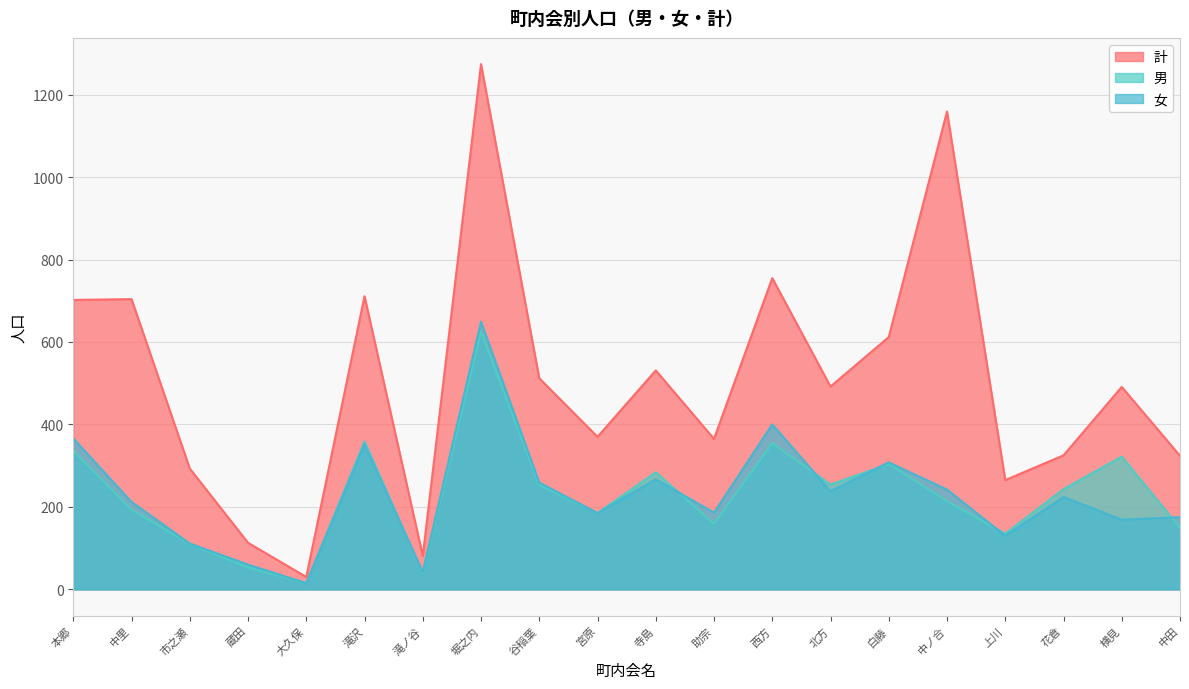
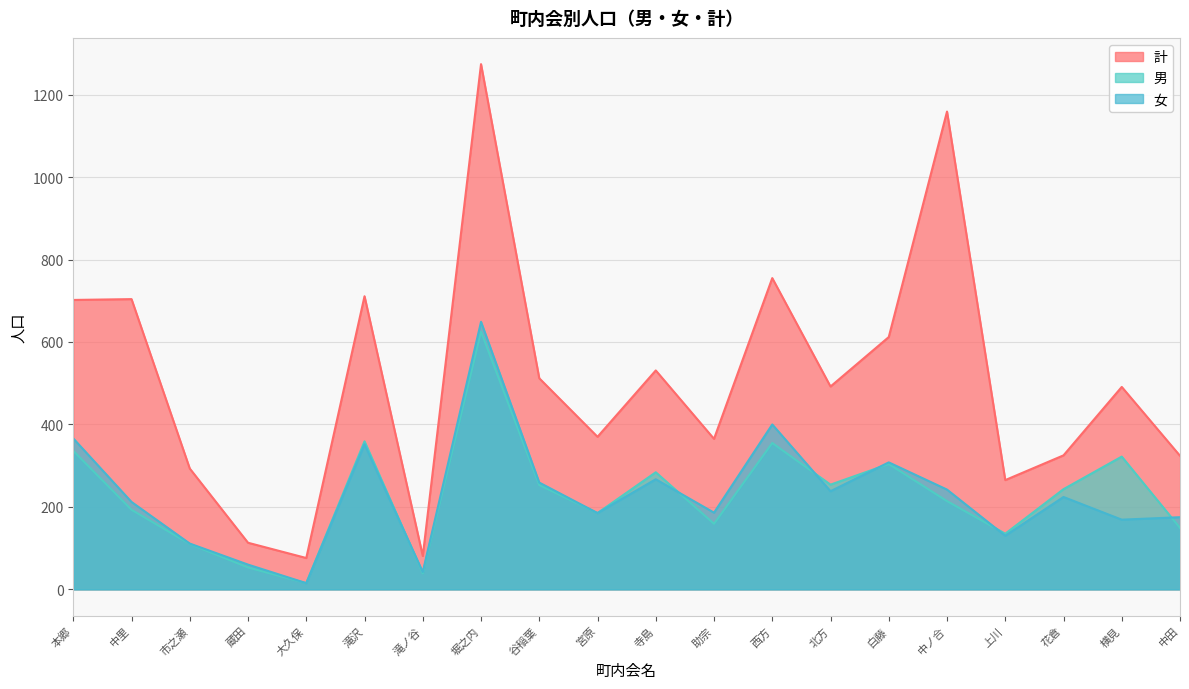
計, 大久保: 30 -> 80
